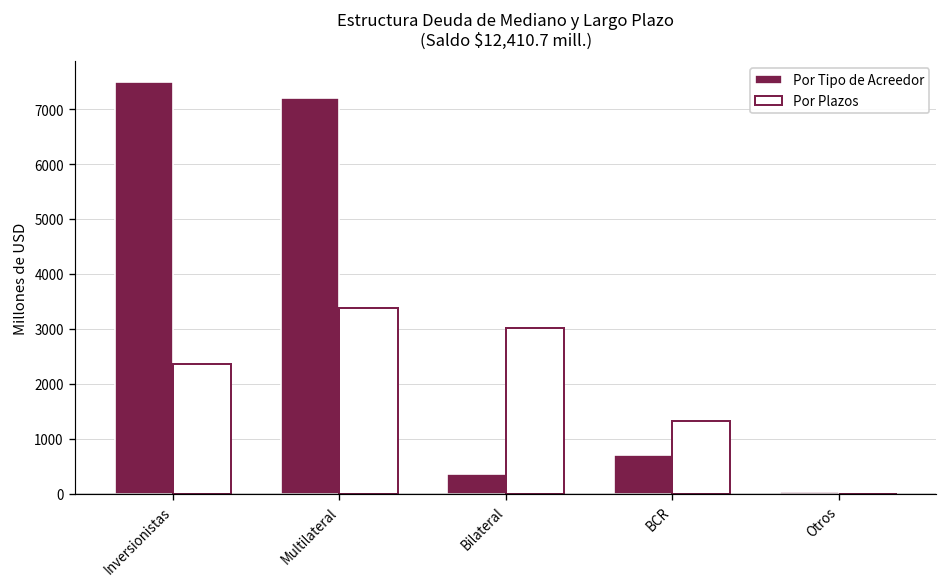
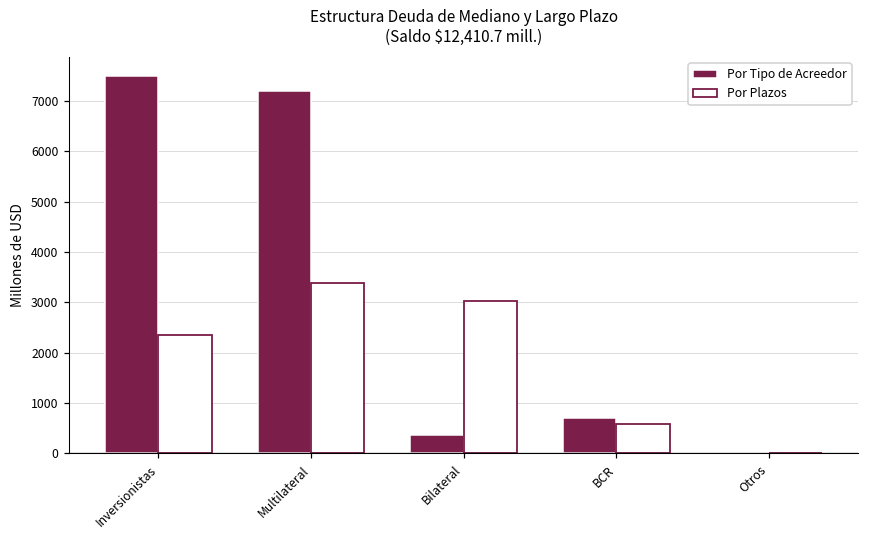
Por Plazos, BCR: 1300 -> 600
